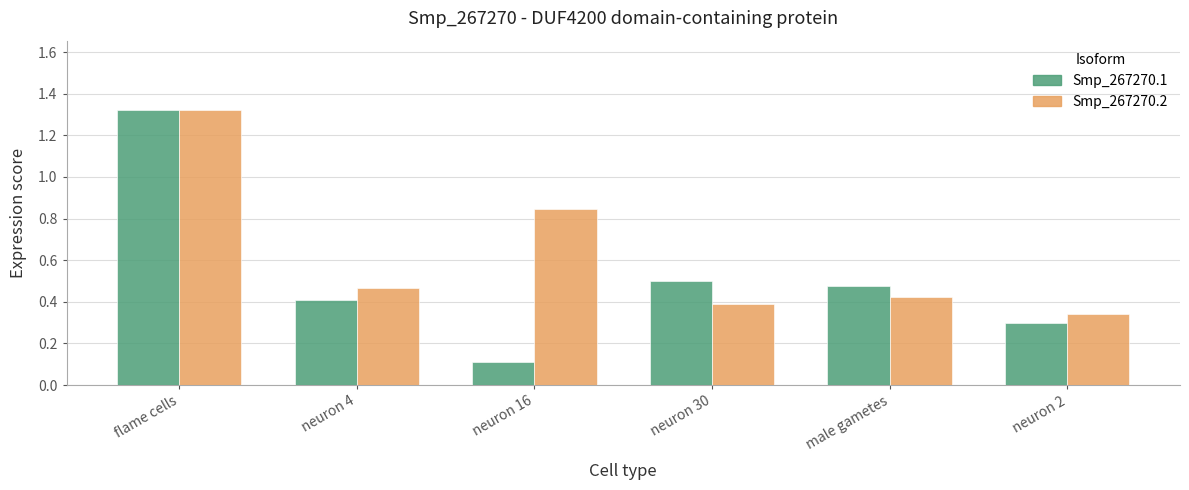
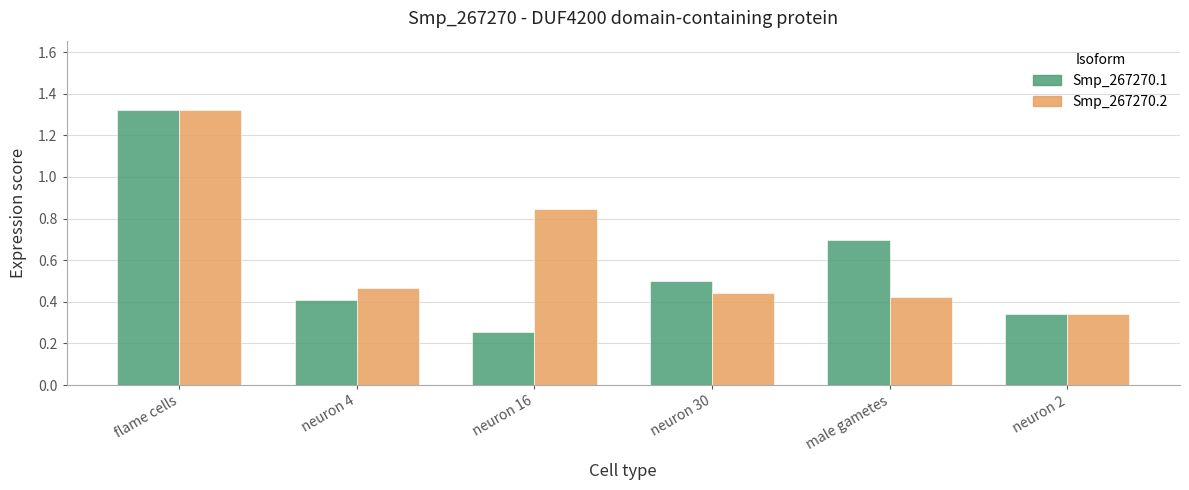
Smp_267270.1, neuron 16: 0.11 -> 0.26
Smp_267270.2, neuron 30: 0.39 -> 0.44
Smp_267270.1, male gametes: 0.48 -> 0.70
Smp_267270.1, neuron 2: 0.30 -> 0.34
